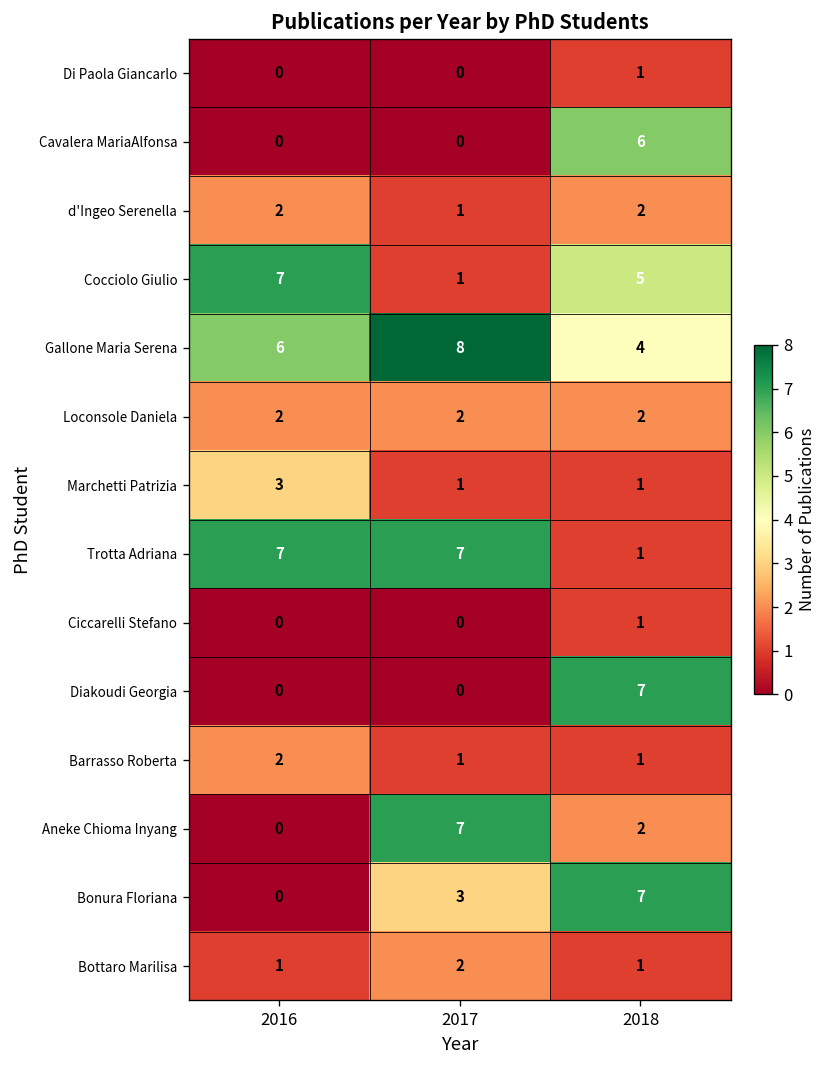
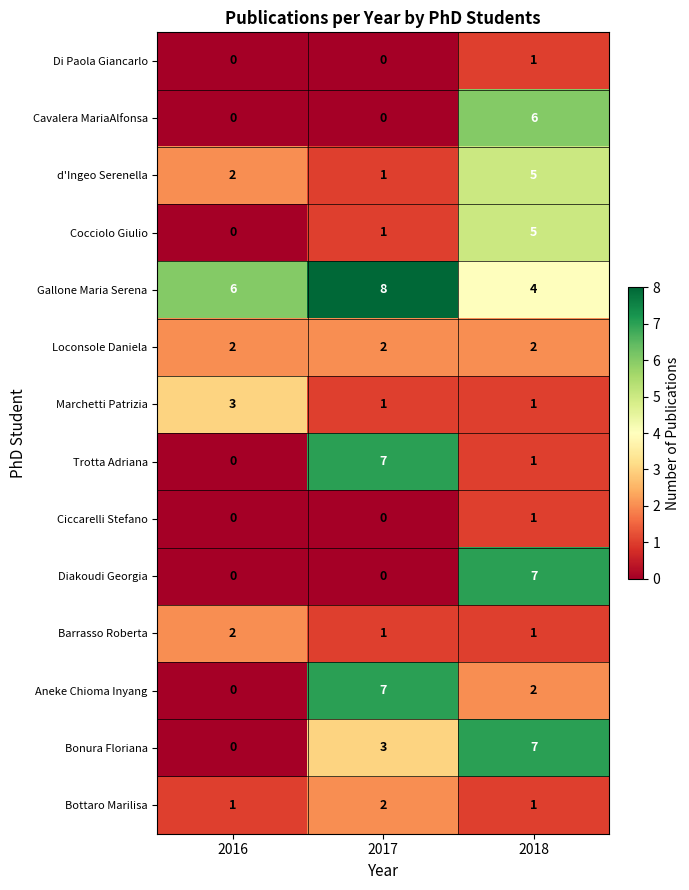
d'Ingeo Serenella, 2018: 2 -> 5
Cocciolo Giulio, 2016: 7 -> 0
Trotta Adriana, 2016: 7 -> 0
